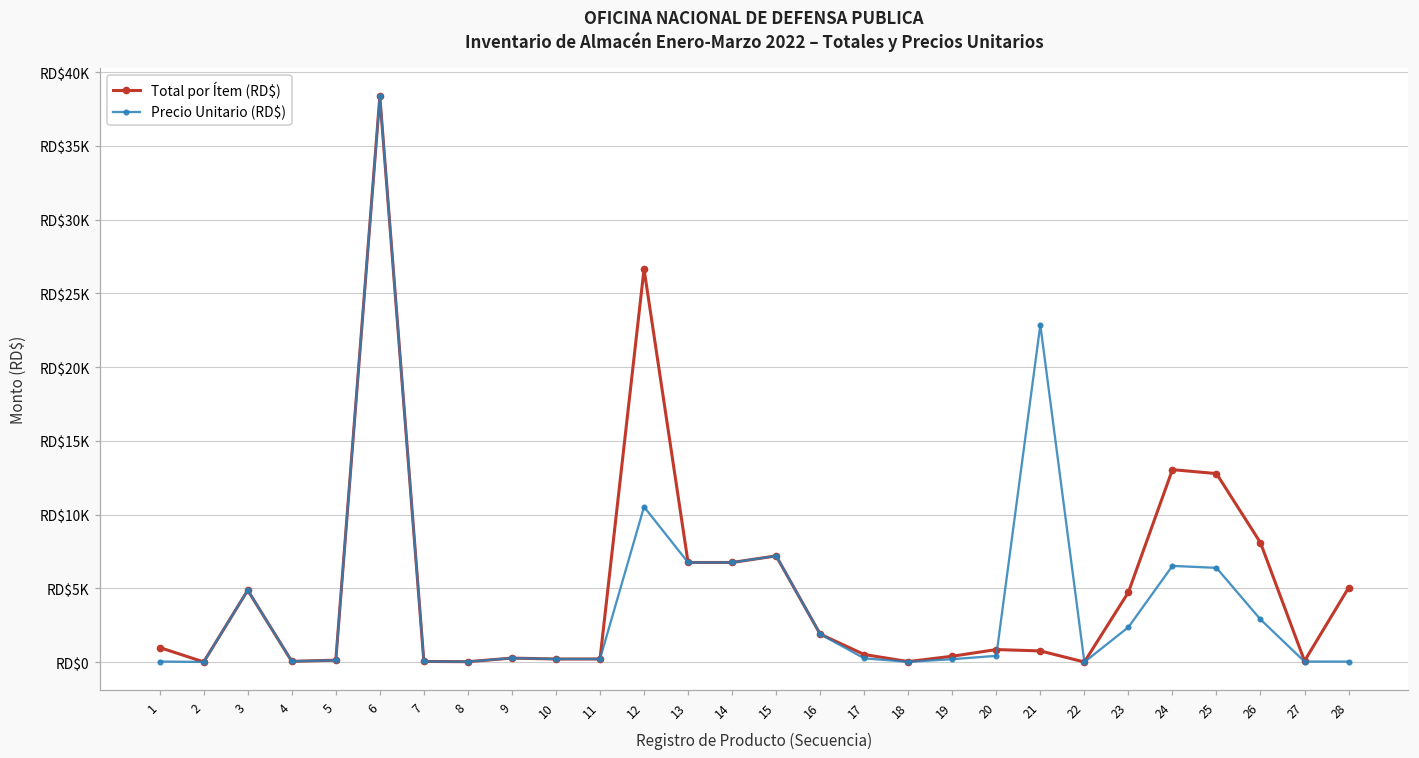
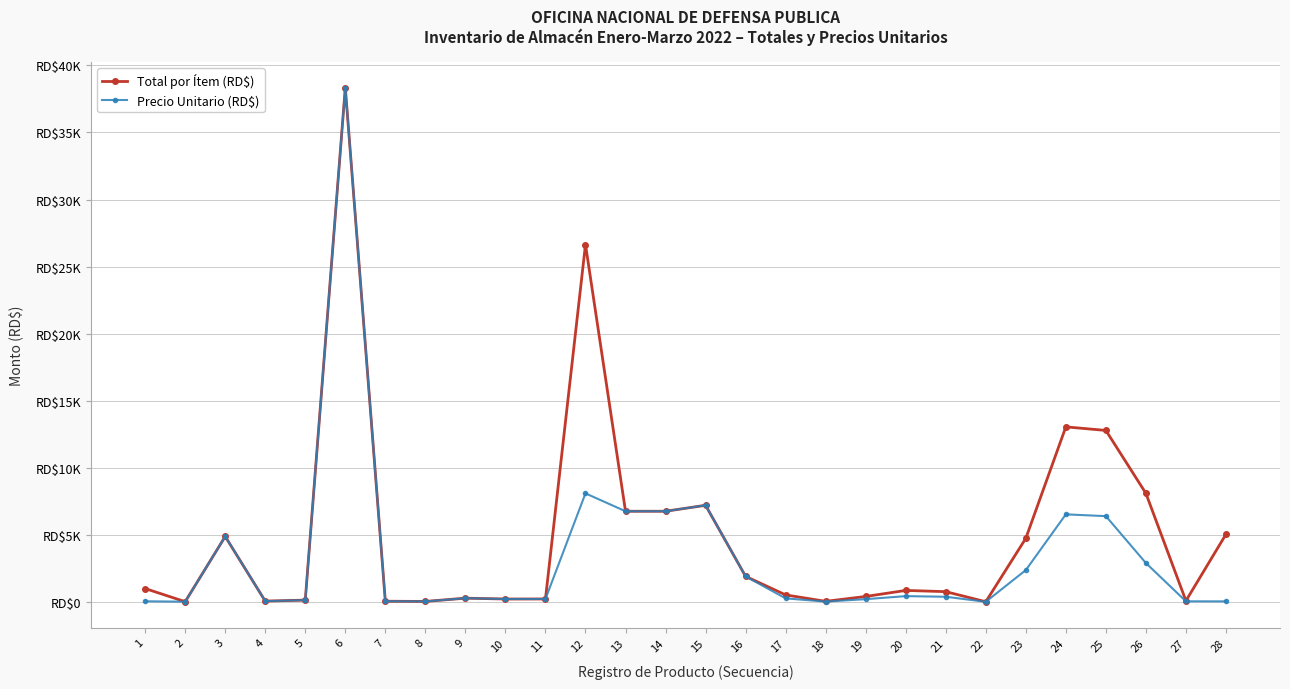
Precio Unitario (RD$), 12: RD$10500 -> RD$8100
Precio Unitario (RD$), 21: RD$22900 -> RD$400
